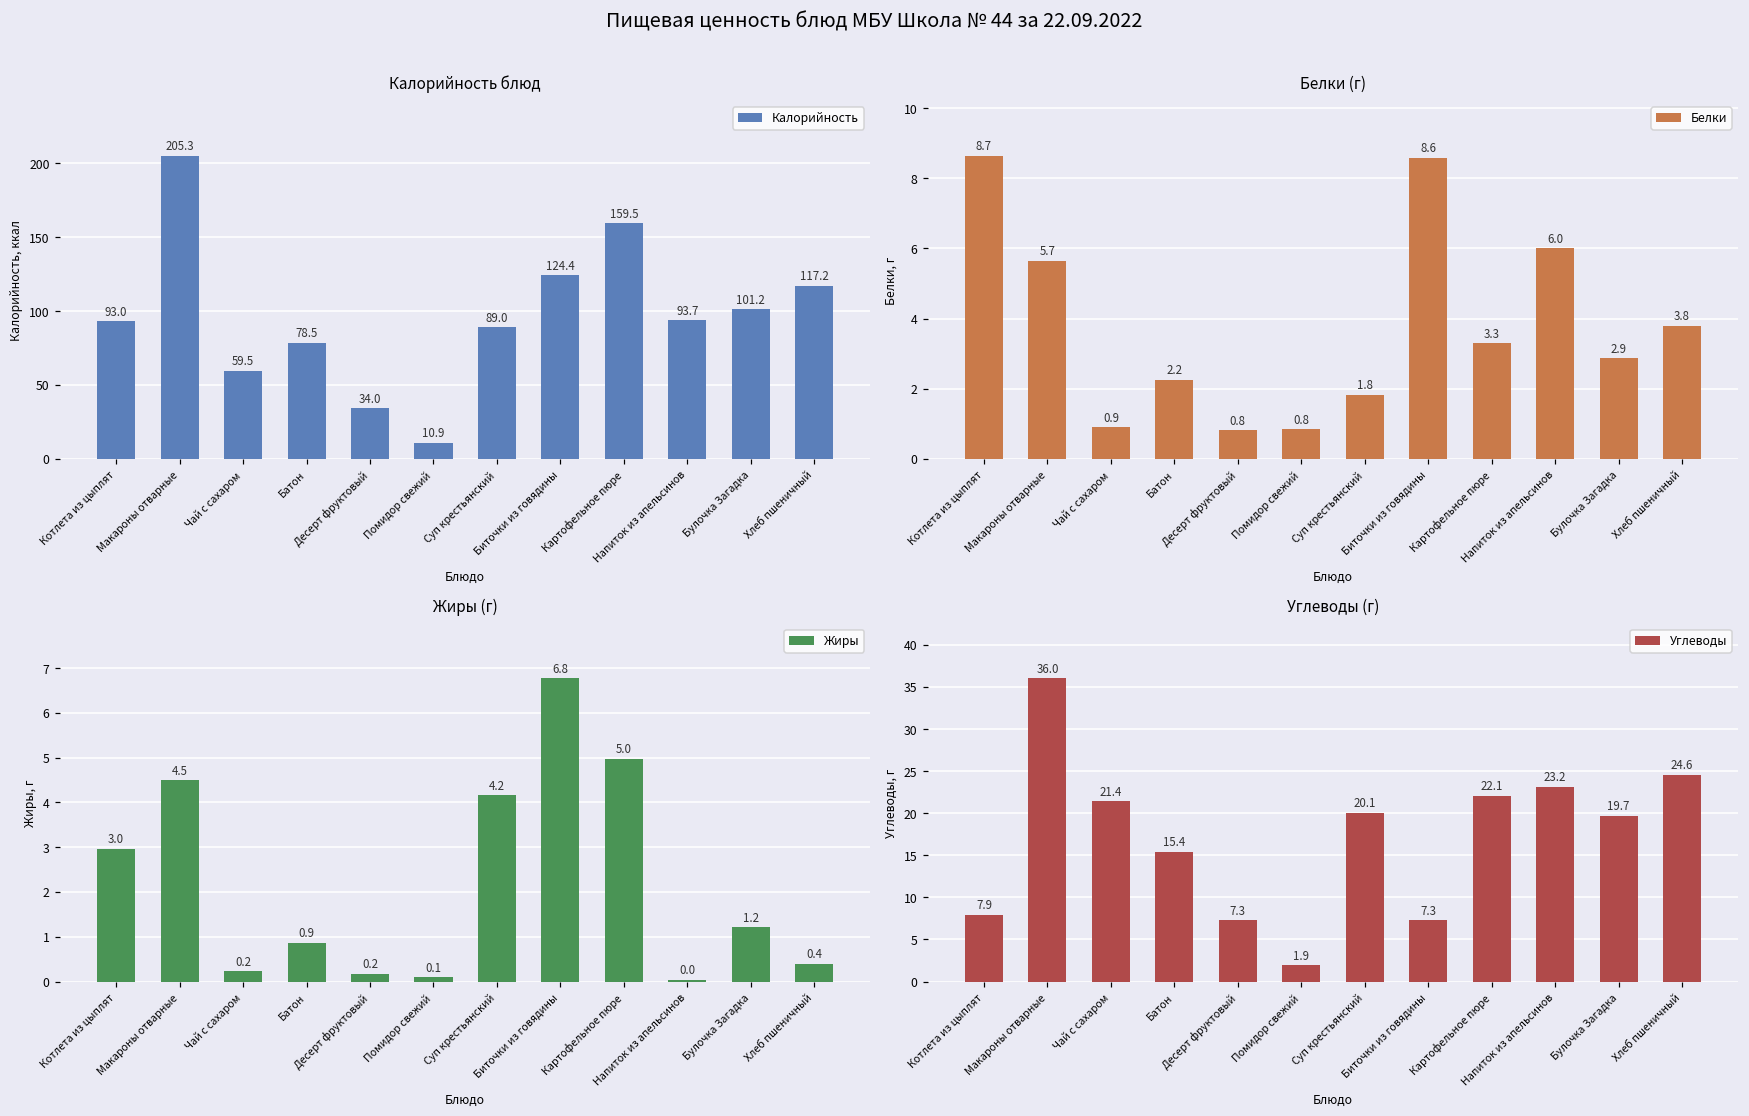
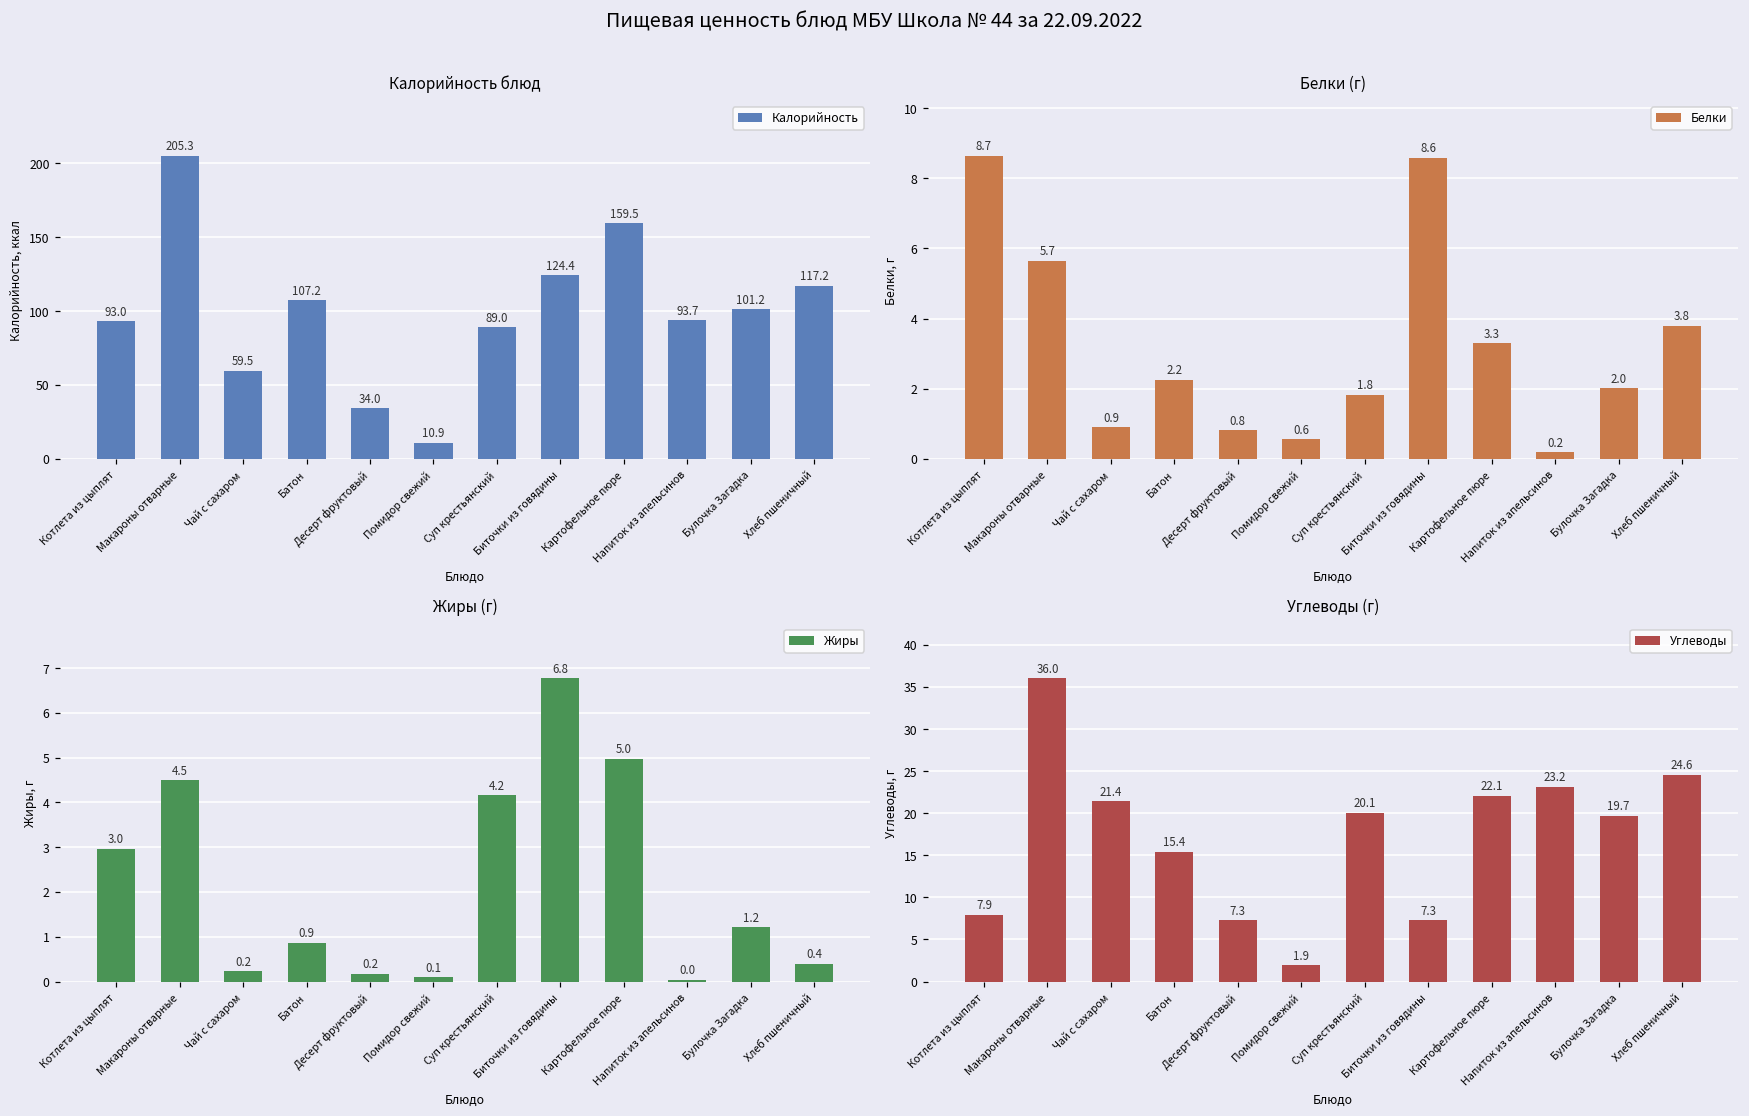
Калорийность блюд, Батон: 78.5 -> 107.2
Белки (г), Помидор свежий: 0.8 -> 0.6
Белки (г), Напиток из апельсинов: 6.0 -> 0.2
Белки (г), Булочка Загадка: 2.9 -> 2.0
